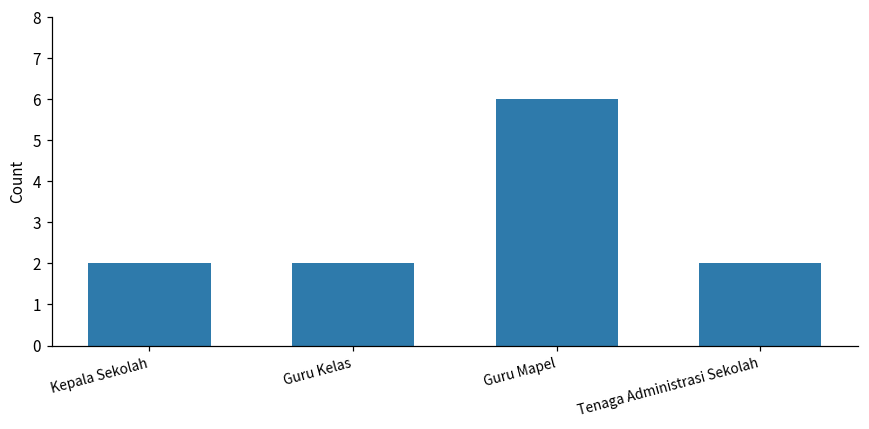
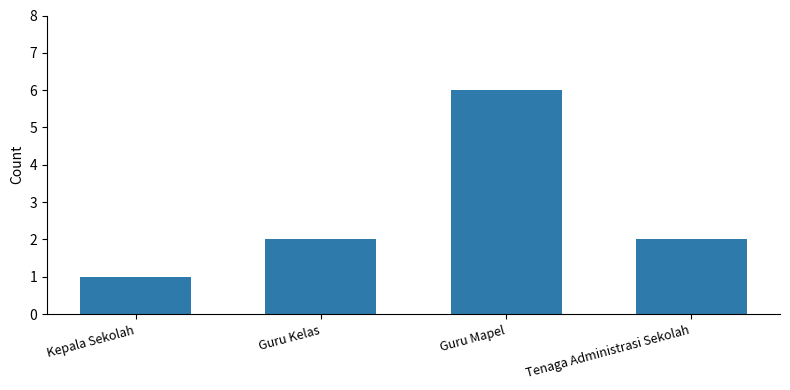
Kepala Sekolah: 2 -> 1
